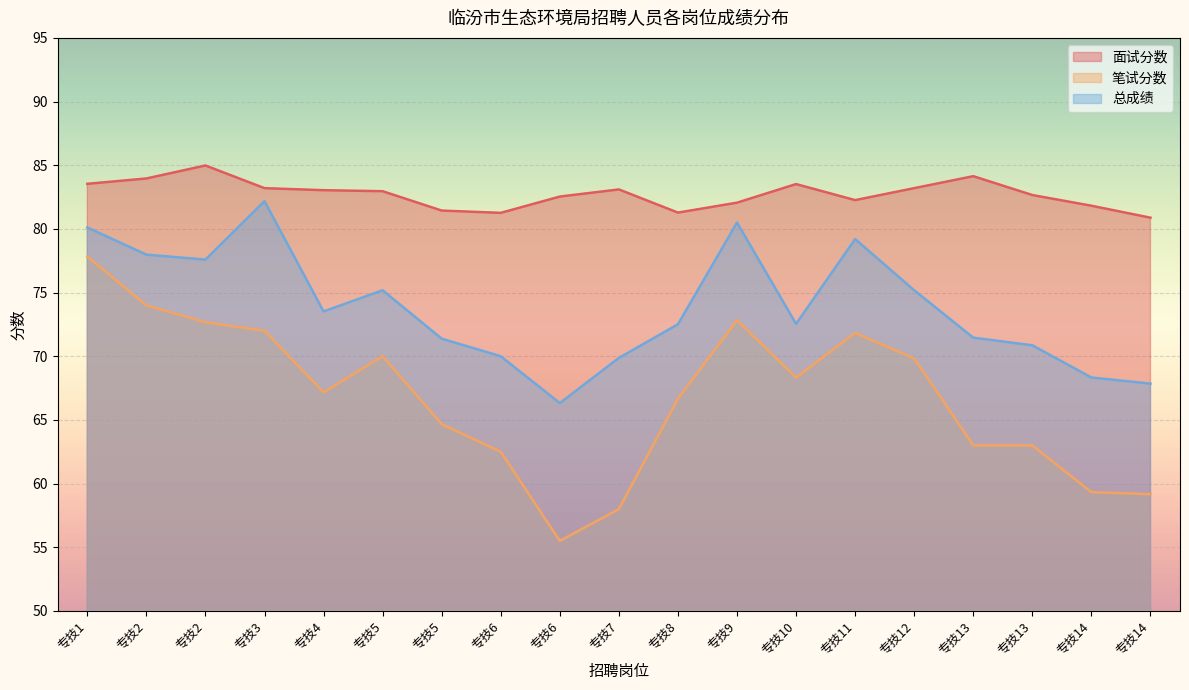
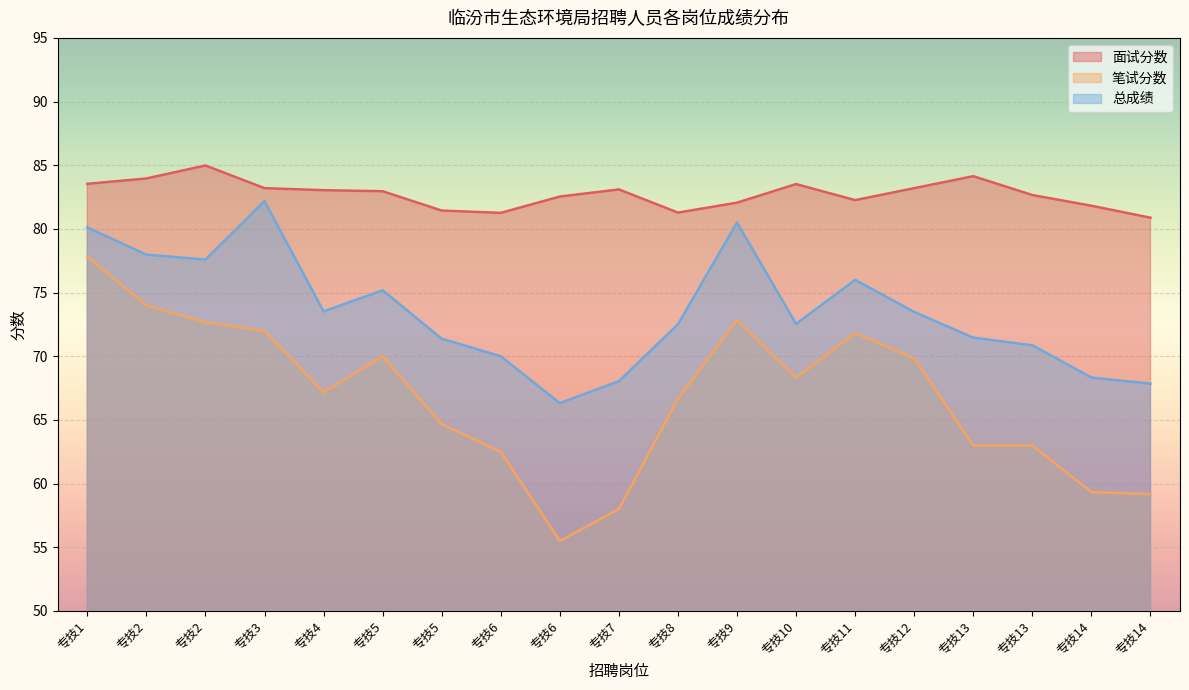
总成绩, 专技7: 69.9 -> 68.0
总成绩, 专技11: 79.2 -> 76.0
总成绩, 专技12: 75.2 -> 73.5
